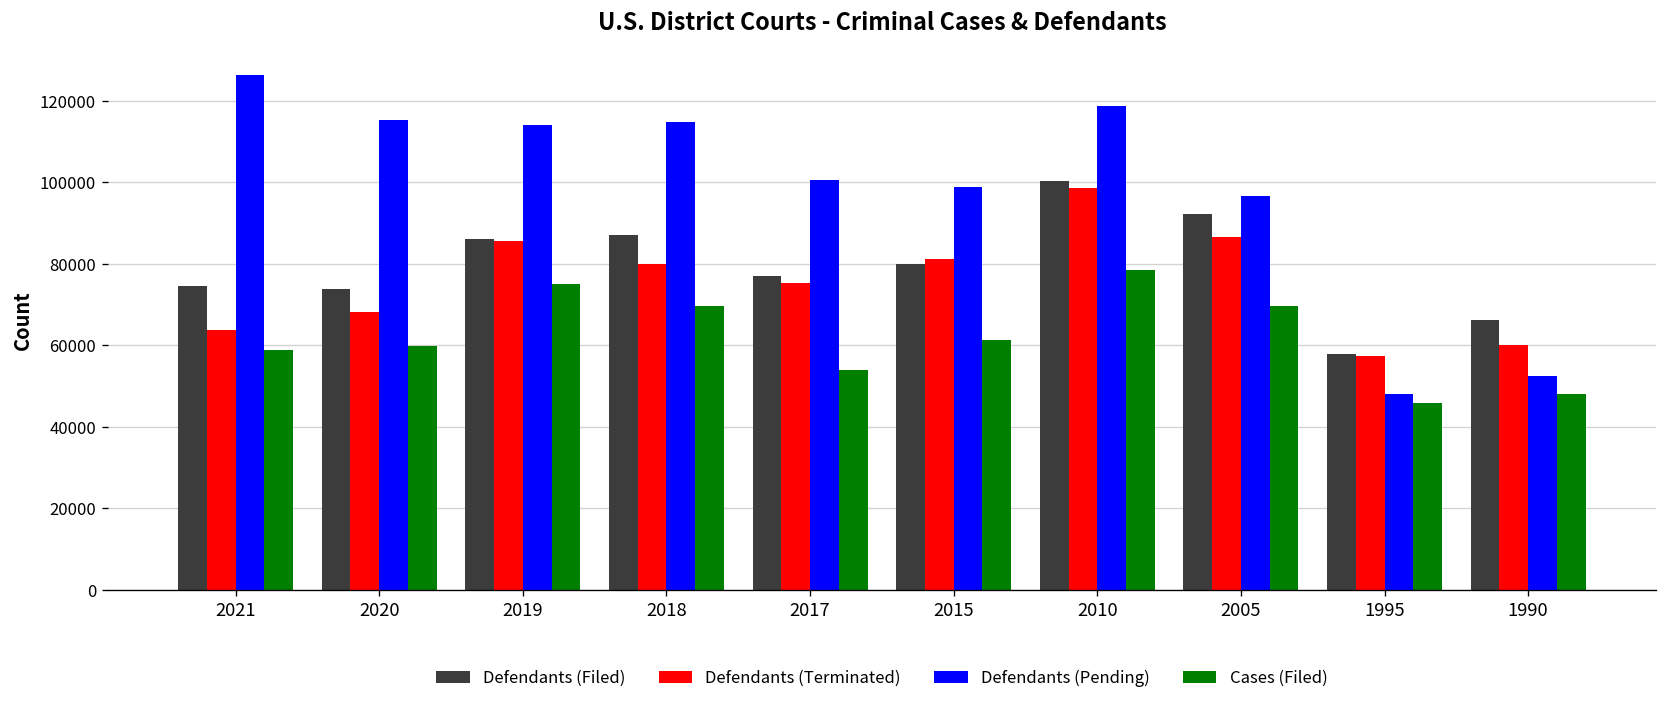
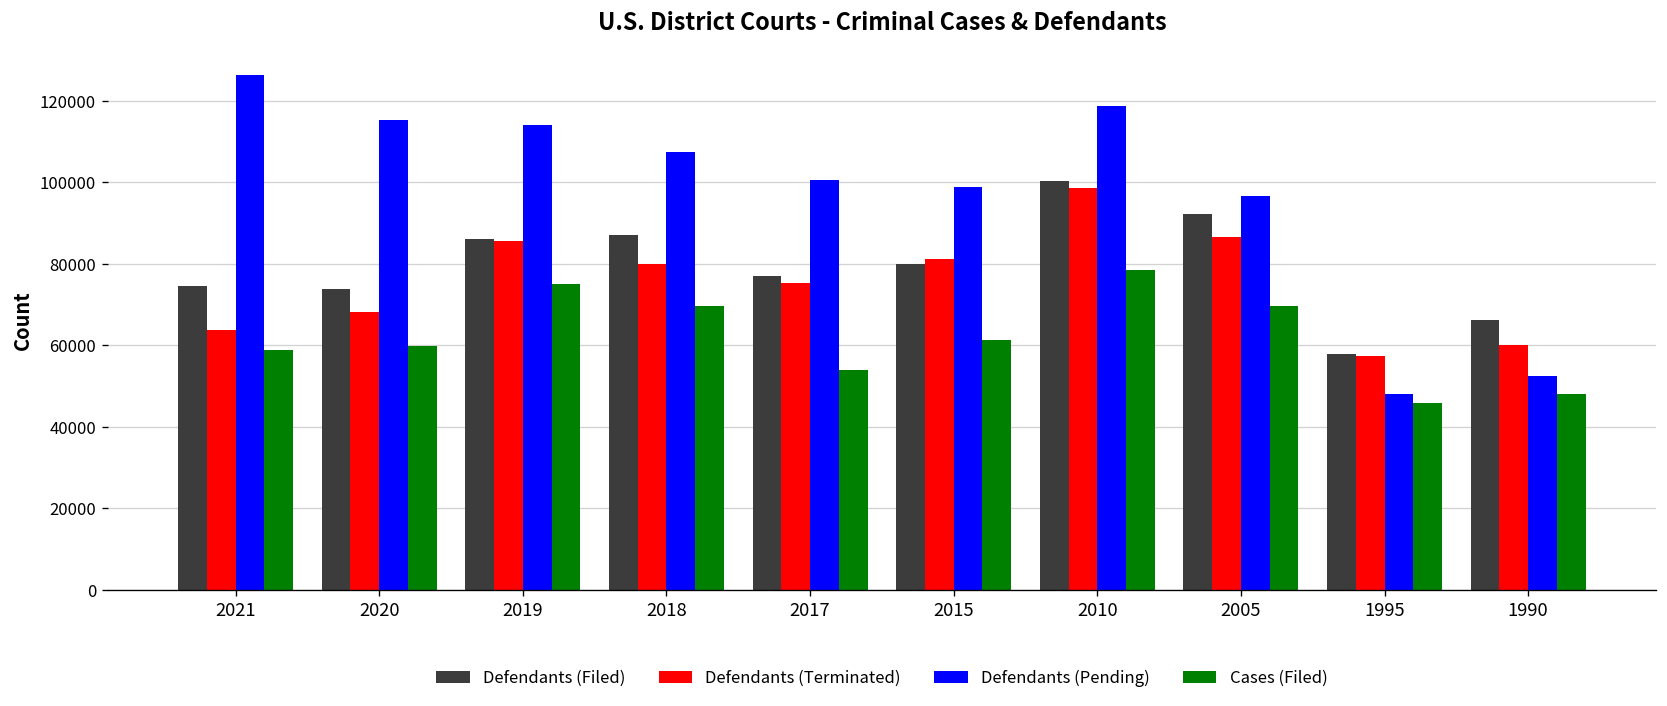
Defendants (Pending), 2018: 115000 -> 107000
